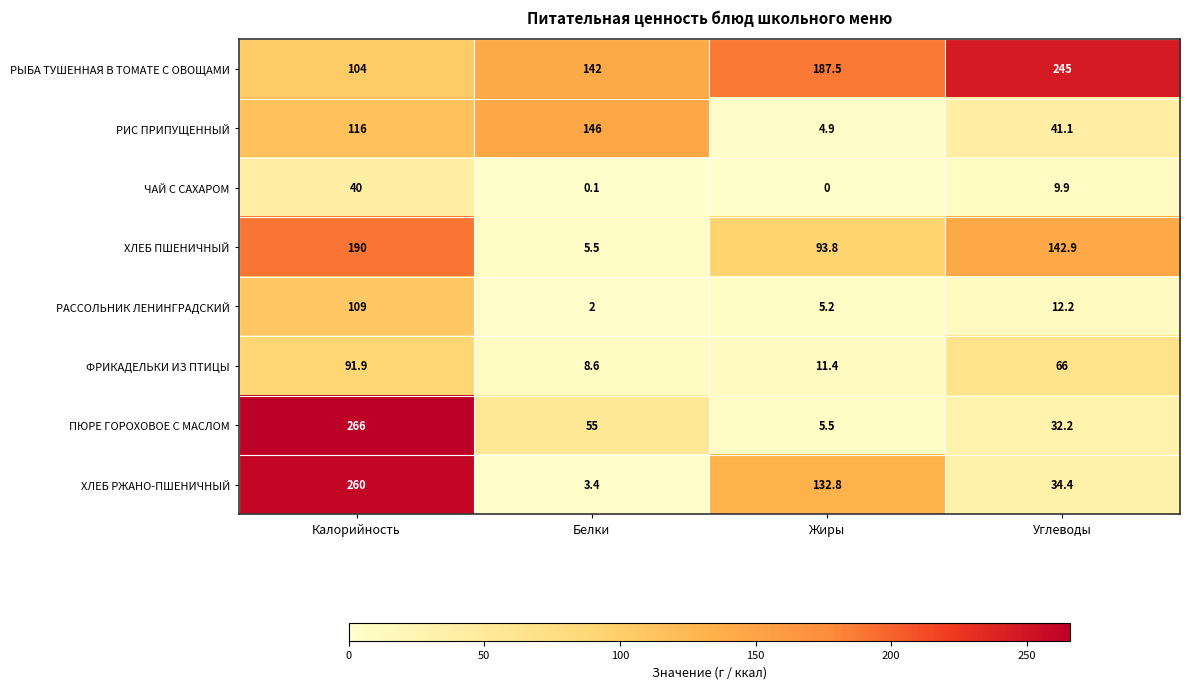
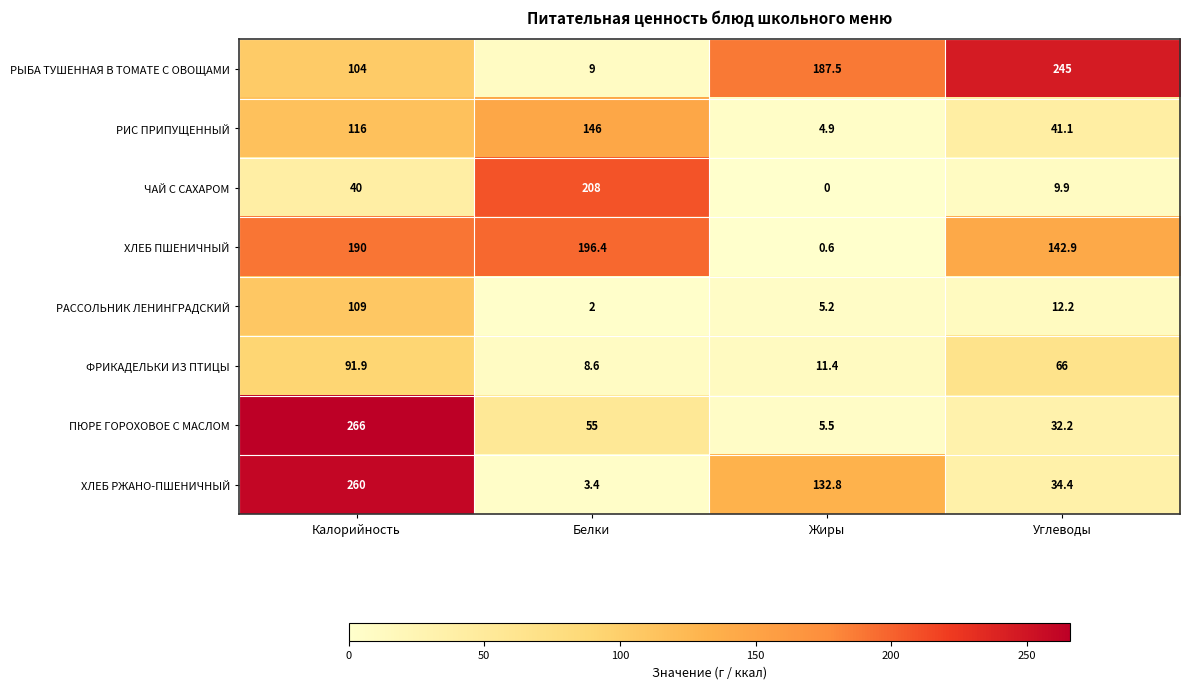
РЫБА ТУШЕННАЯ В ТОМАТЕ С ОВОЩАМИ, Белки: 142 -> 9
ЧАЙ С САХАРОМ, Белки: 0.1 -> 208
ХЛЕБ ПШЕНИЧНЫЙ, Белки: 5.5 -> 196.4
ХЛЕБ ПШЕНИЧНЫЙ, Жиры: 93.8 -> 0.6
